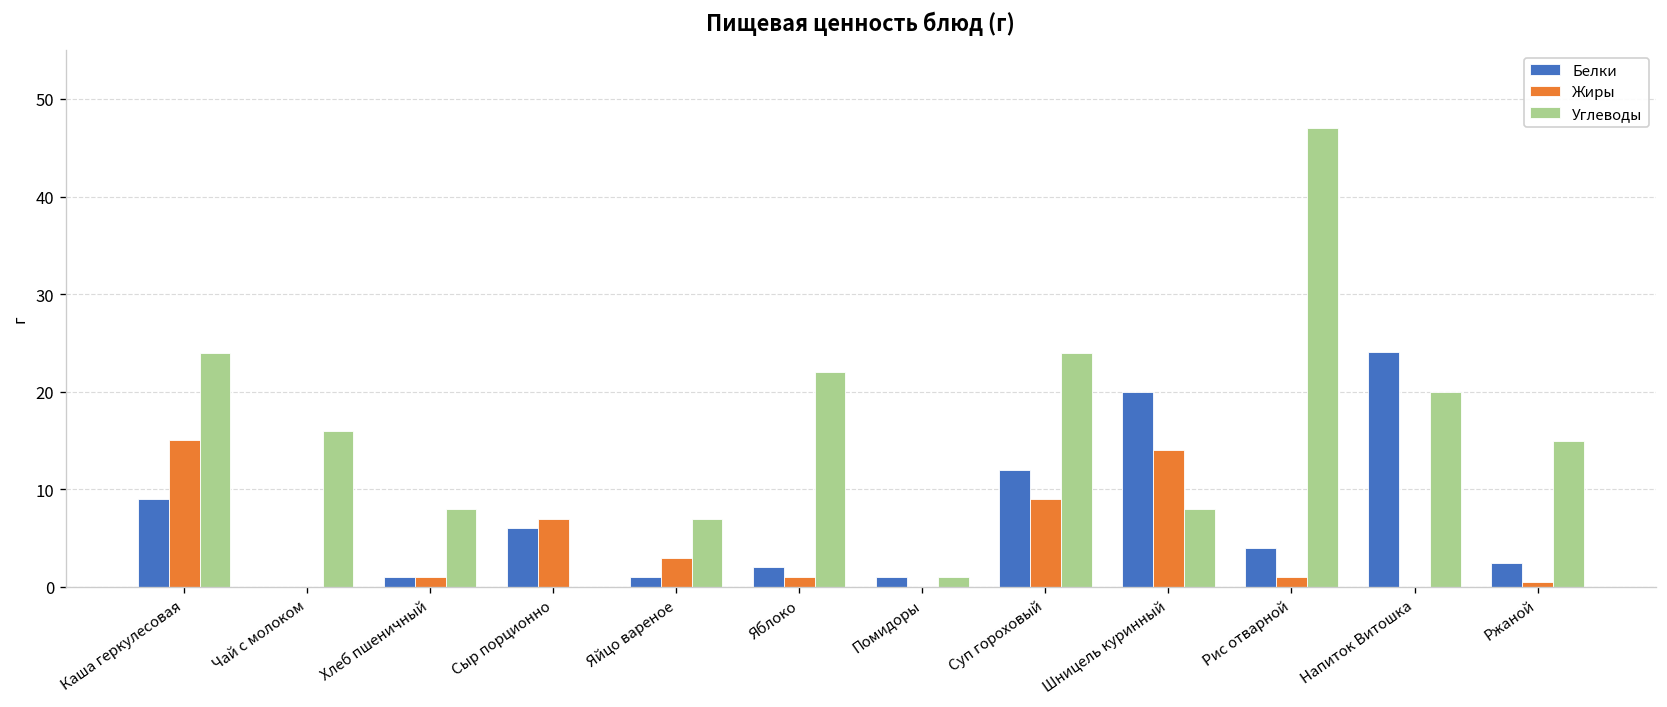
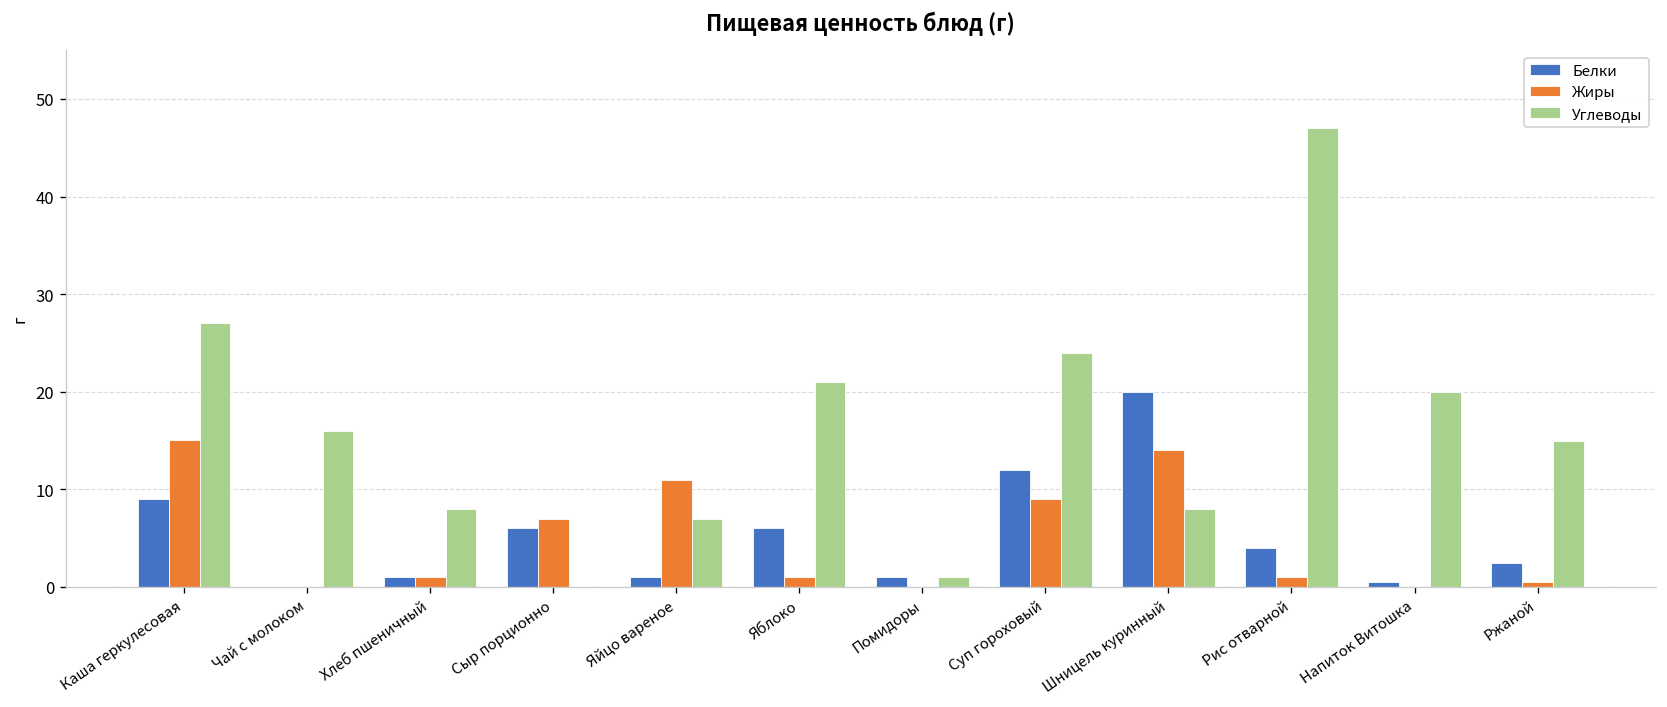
Углеводы, Каша геркулесовая: 24 -> 27
Жиры, Яйцо вареное: 3 -> 11
Белки, Яблоко: 2 -> 6
Углеводы, Яблоко: 22 -> 21
Белки, Напиток Витошка: 24 -> 1
